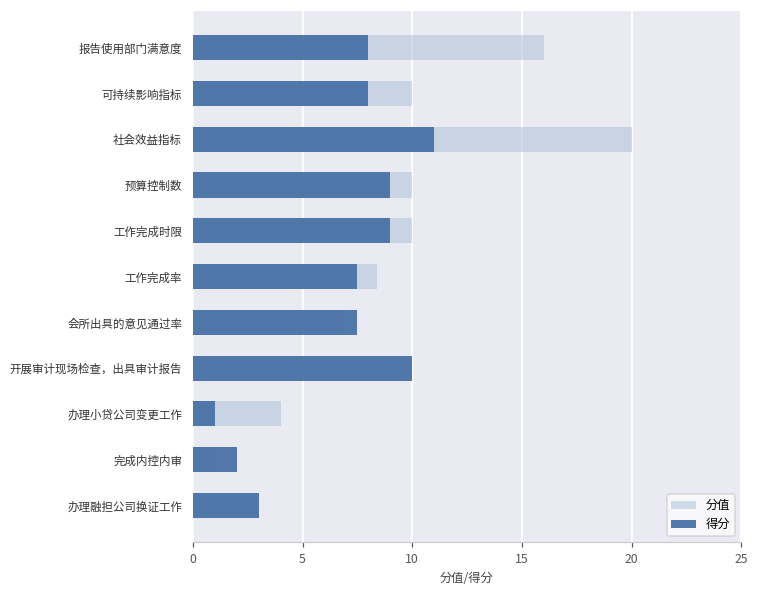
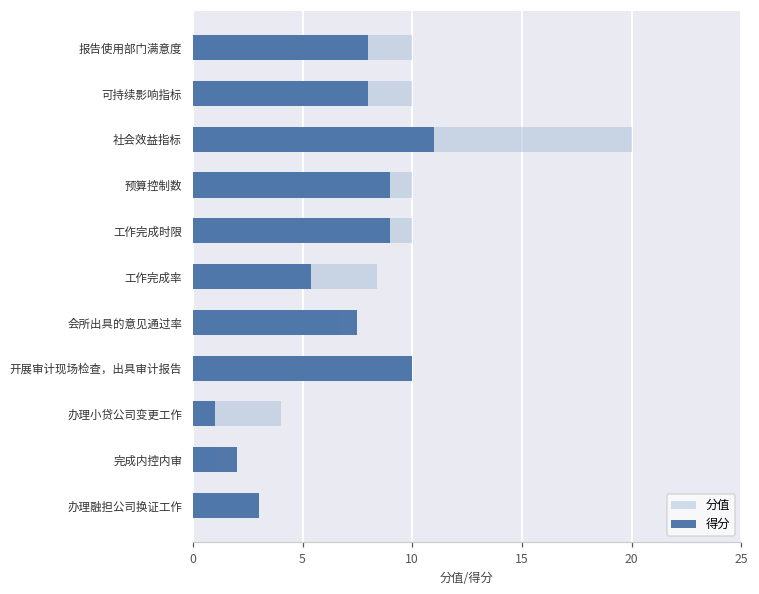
分值, 报告使用部门满意度: 16 -> 10
得分, 工作完成率: 7.5 -> 5.4
